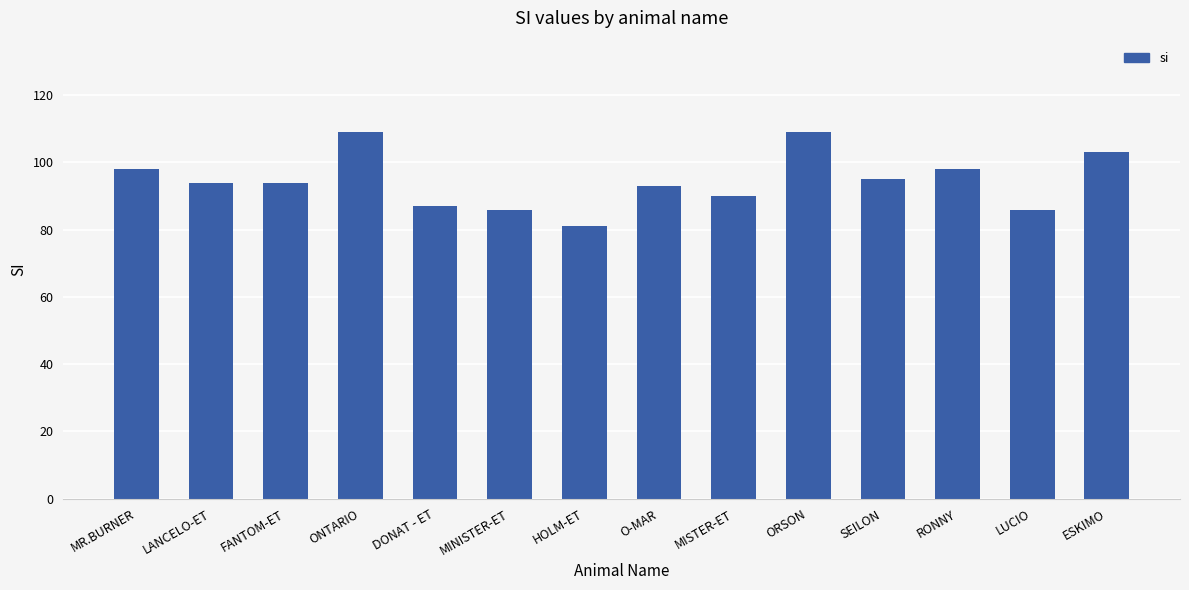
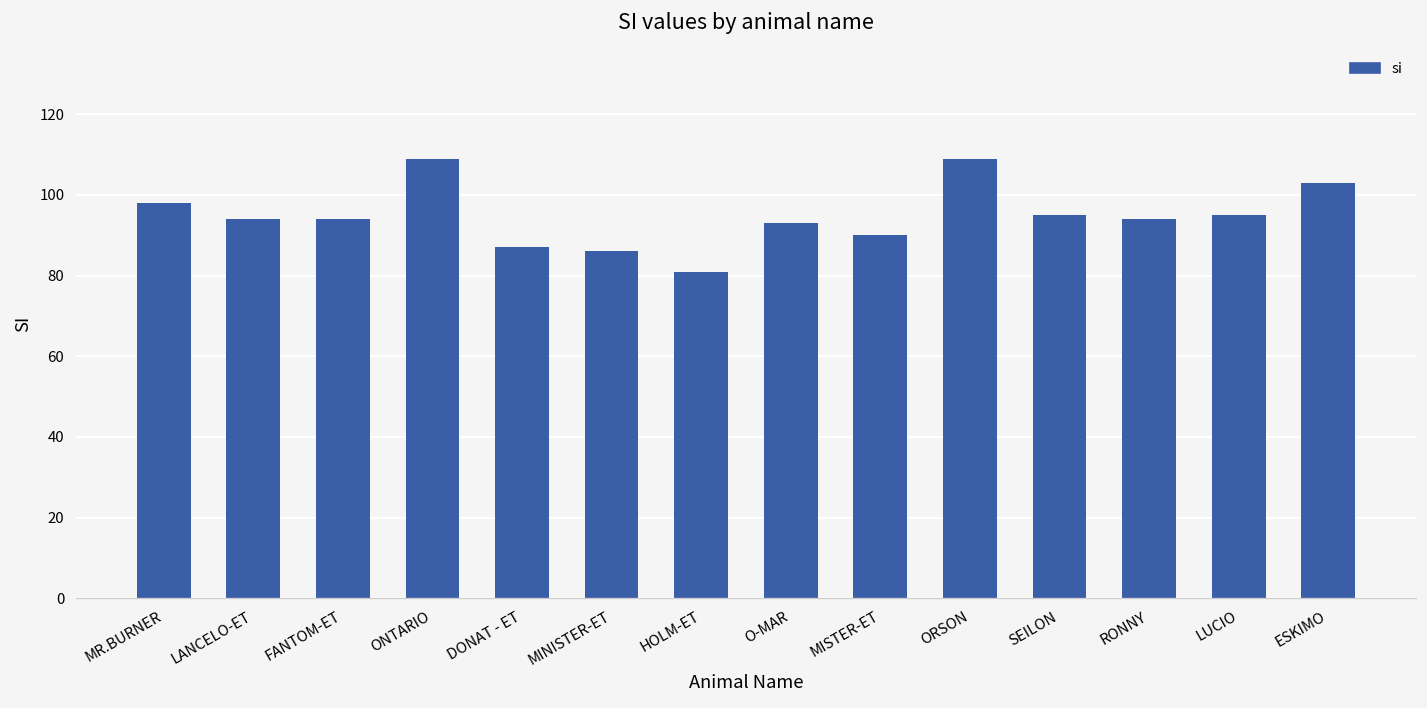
RONNY: 98 -> 94
LUCIO: 86 -> 95
